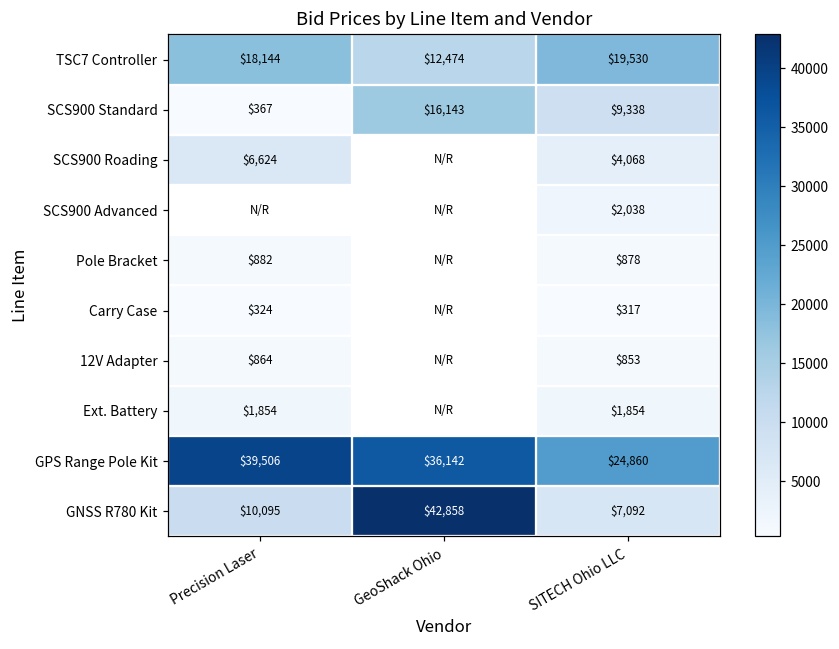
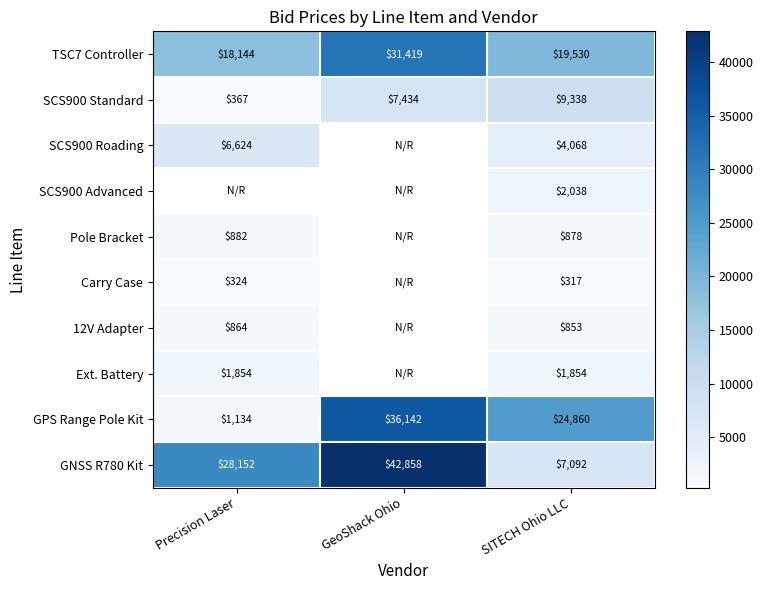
TSC7 Controller, GeoShack Ohio: $12,474 -> $31,419
SCS900 Standard, GeoShack Ohio: $16,143 -> $7,434
GPS Range Pole Kit, Precision Laser: $39,506 -> $1,134
GNSS R780 Kit, Precision Laser: $10,095 -> $28,152
